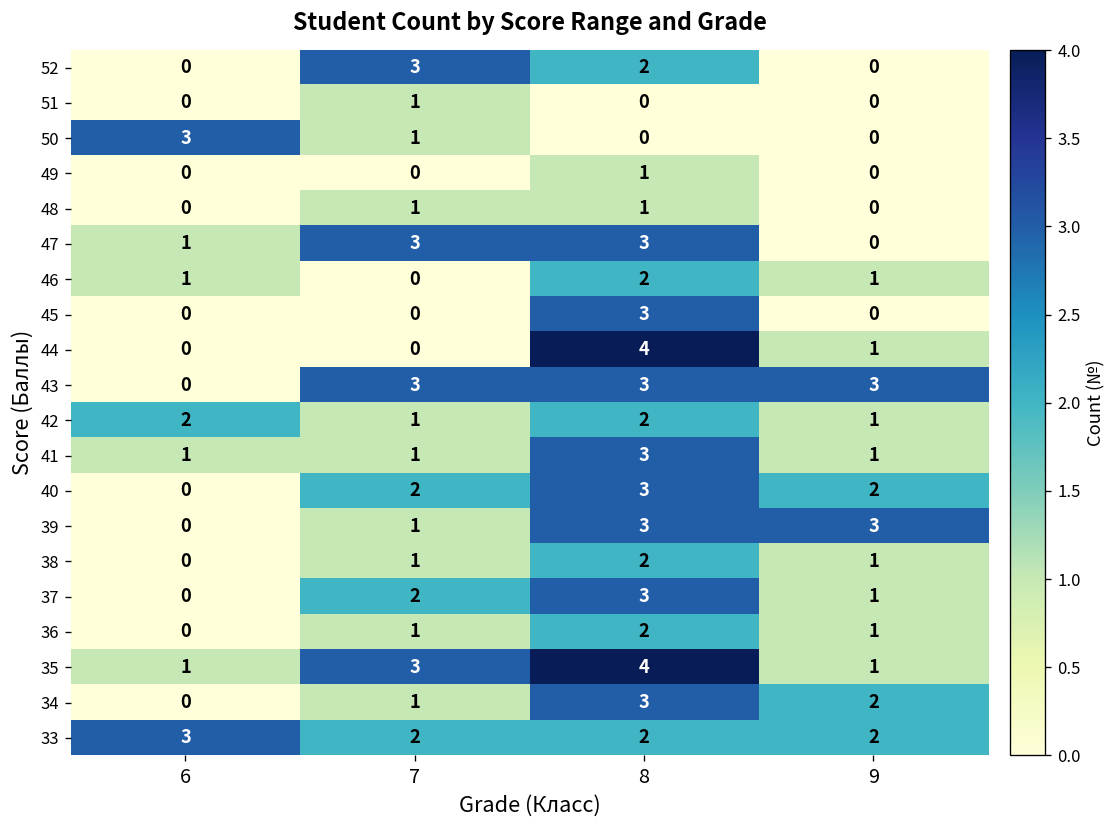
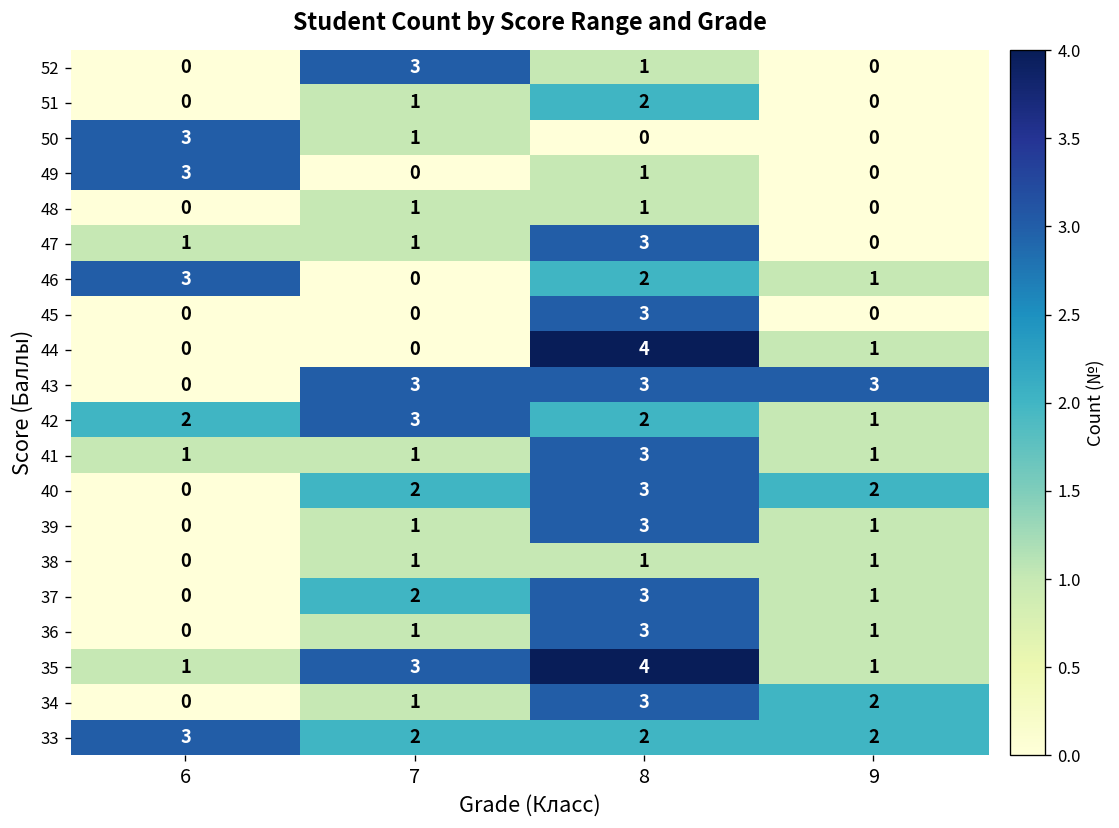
52, 8: 2 -> 1
51, 8: 0 -> 2
49, 6: 0 -> 3
47, 7: 3 -> 1
46, 6: 1 -> 3
42, 7: 1 -> 3
39, 9: 3 -> 1
38, 8: 2 -> 1
36, 8: 2 -> 3
